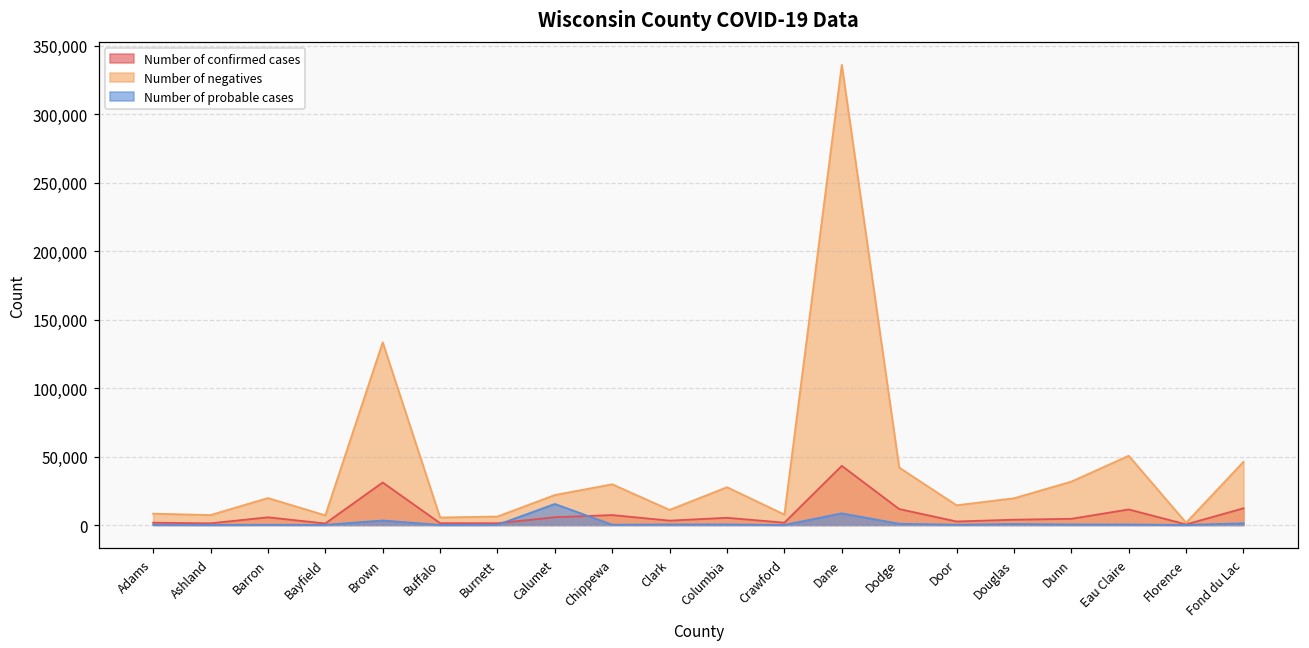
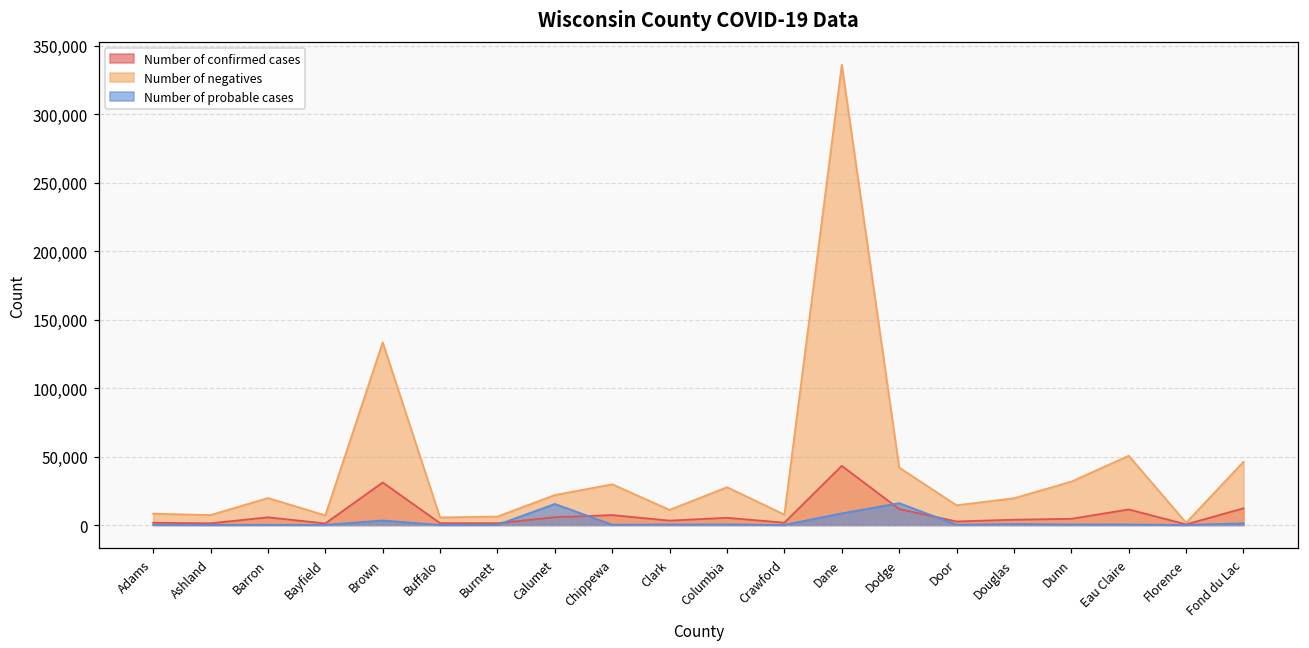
Number of probable cases, Dodge: 1,000 -> 16,000
